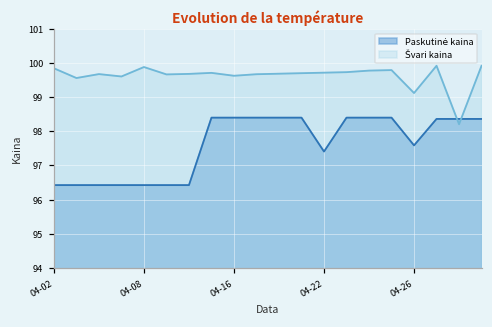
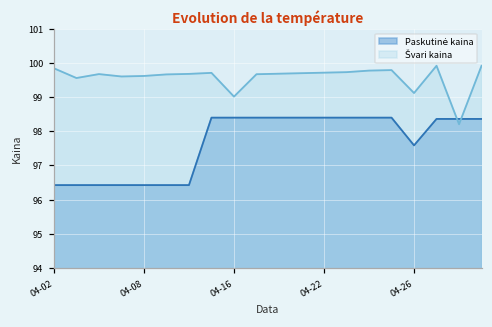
Švari kaina, 04-08: 99.9 -> 99.6
Švari kaina, 04-16: 99.6 -> 99.0
Paskutinė kaina, 04-22: 97.4 -> 98.4
